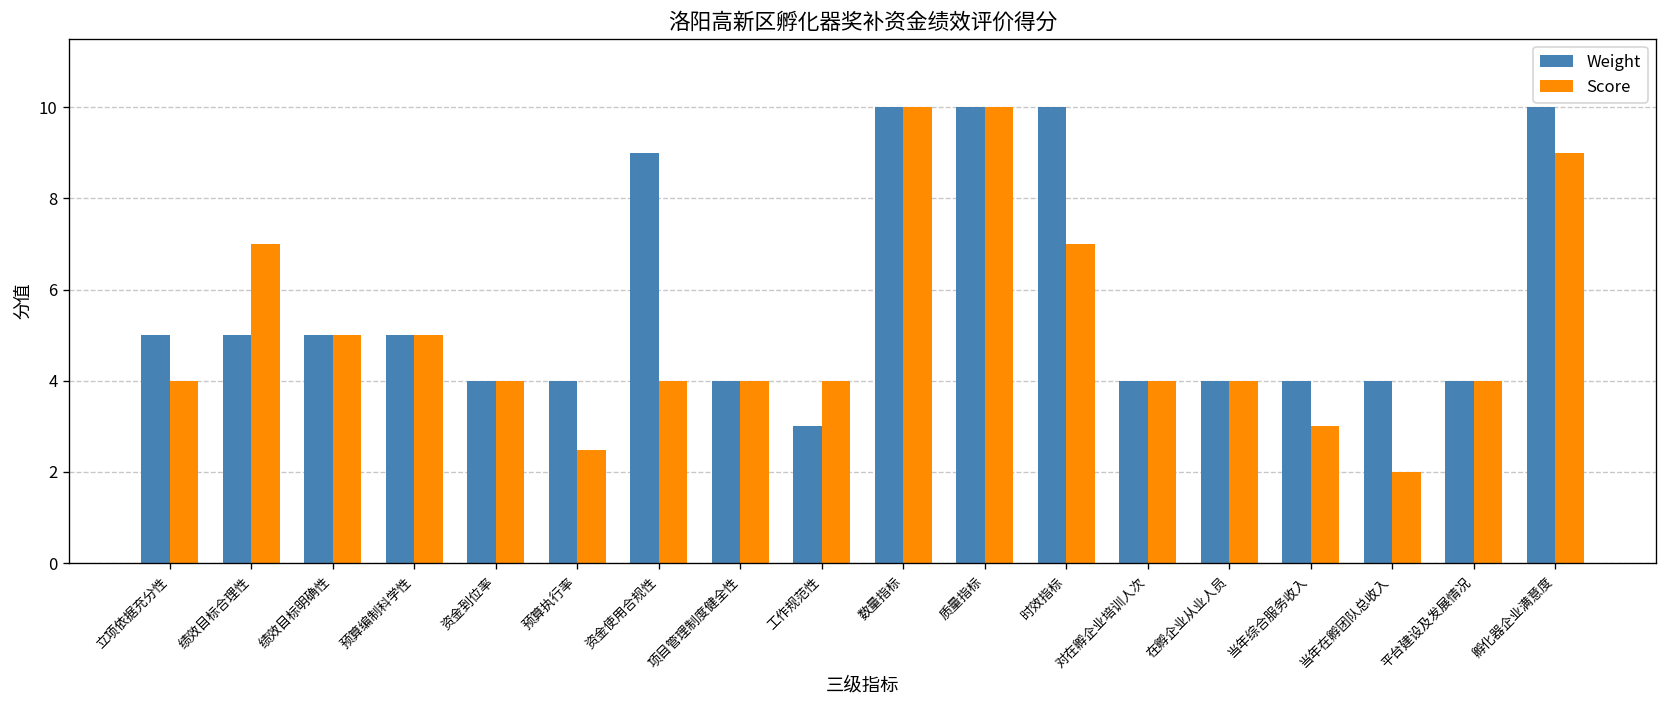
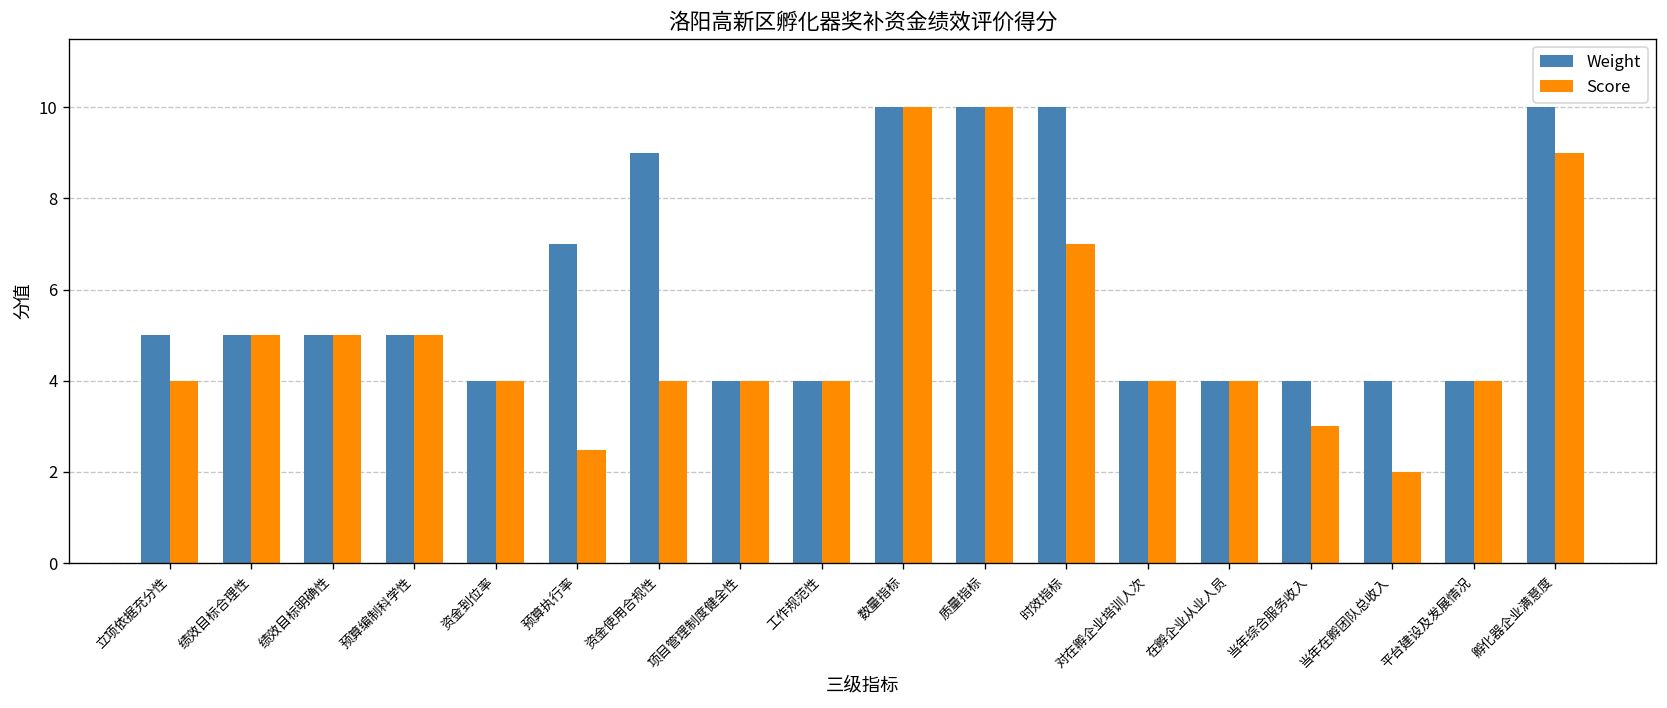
Score, 绩效目标合理性: 7 -> 5
Weight, 预算执行率: 4 -> 7
Weight, 工作规范性: 3 -> 4
